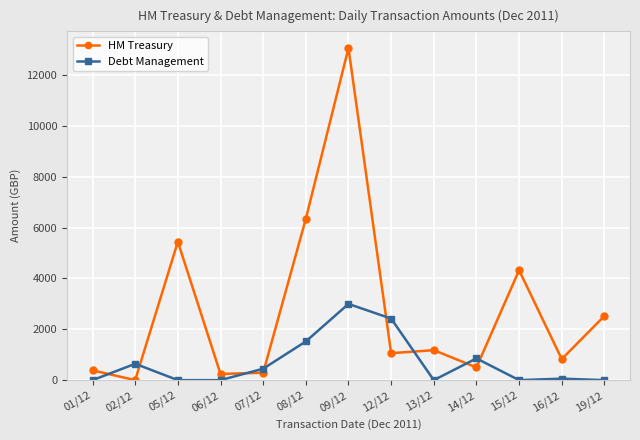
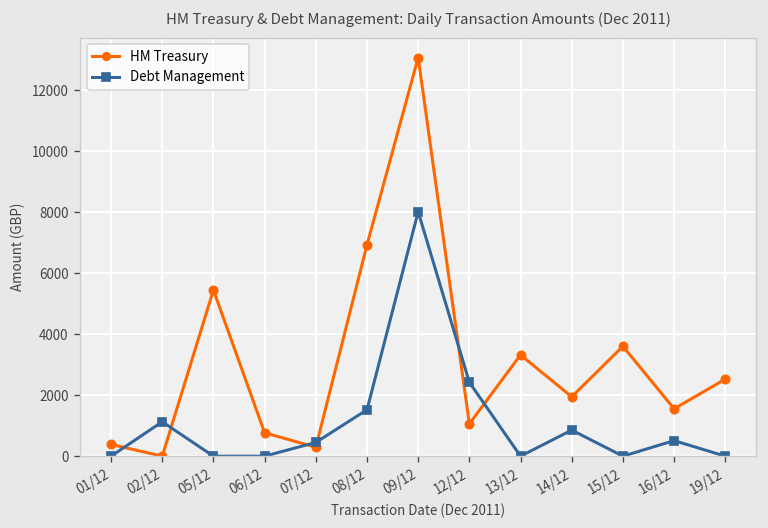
Debt Management, 02/12: 600 -> 1100
HM Treasury, 06/12: 200 -> 800
HM Treasury, 08/12: 6300 -> 6900
Debt Management, 09/12: 3000 -> 8000
HM Treasury, 13/12: 1200 -> 3300
HM Treasury, 14/12: 500 -> 1900
HM Treasury, 15/12: 4300 -> 3600
HM Treasury, 16/12: 800 -> 1600
Debt Management, 16/12: 100 -> 500
